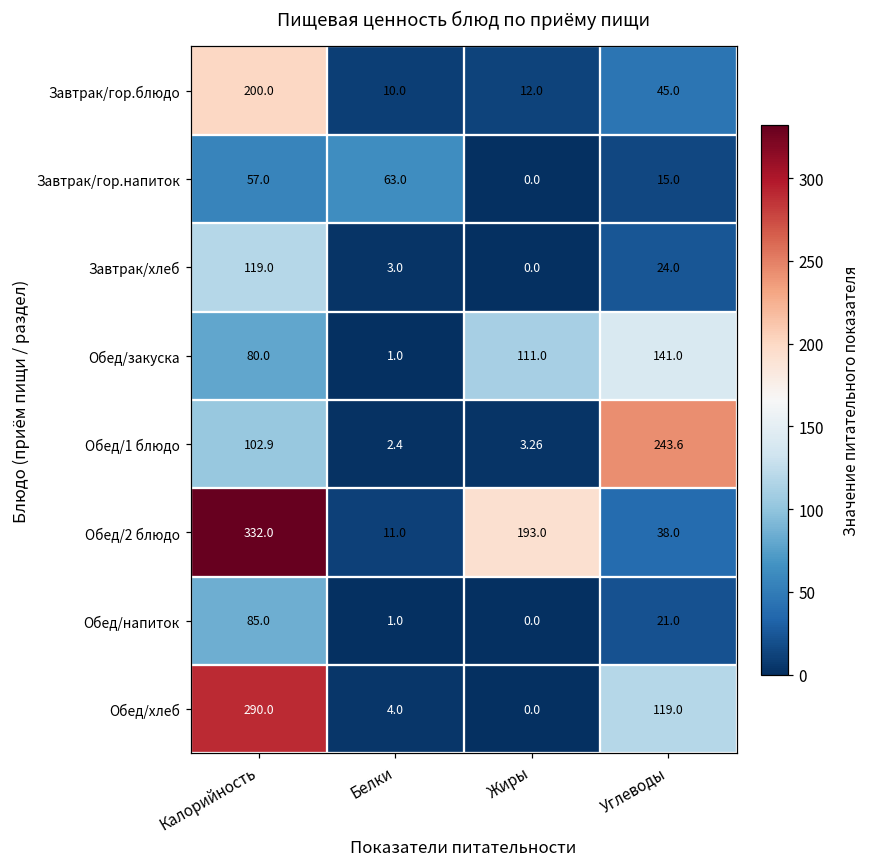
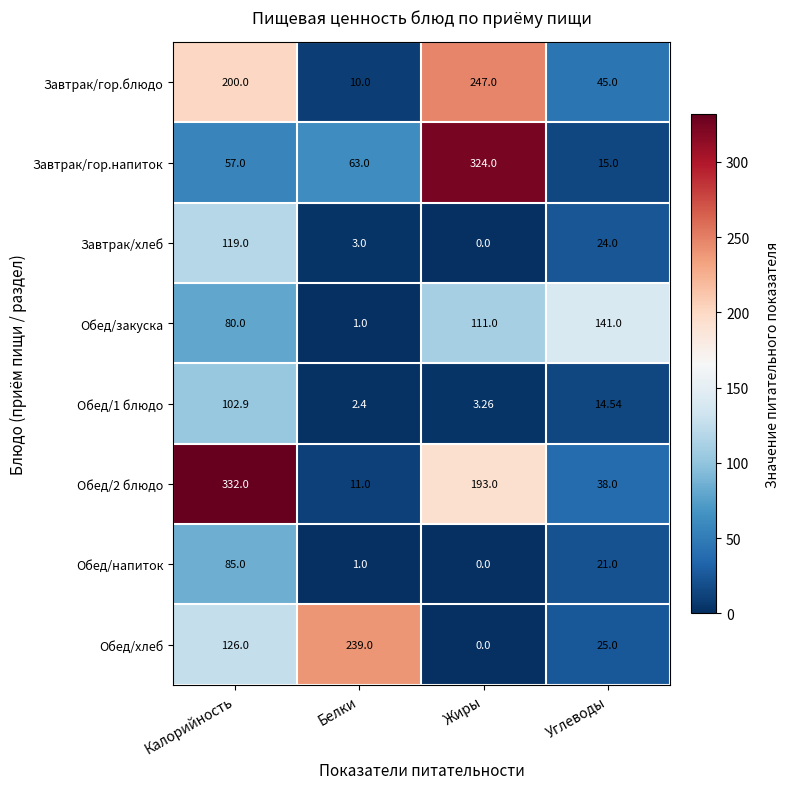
Завтрак/гор.блюдо, Жиры: 12.0 -> 247.0
Завтрак/гор.напиток, Жиры: 0.0 -> 324.0
Обед/1 блюдо, Углеводы: 243.6 -> 14.54
Обед/хлеб, Калорийность: 290.0 -> 126.0
Обед/хлеб, Белки: 4.0 -> 239.0
Обед/хлеб, Углеводы: 119.0 -> 25.0
